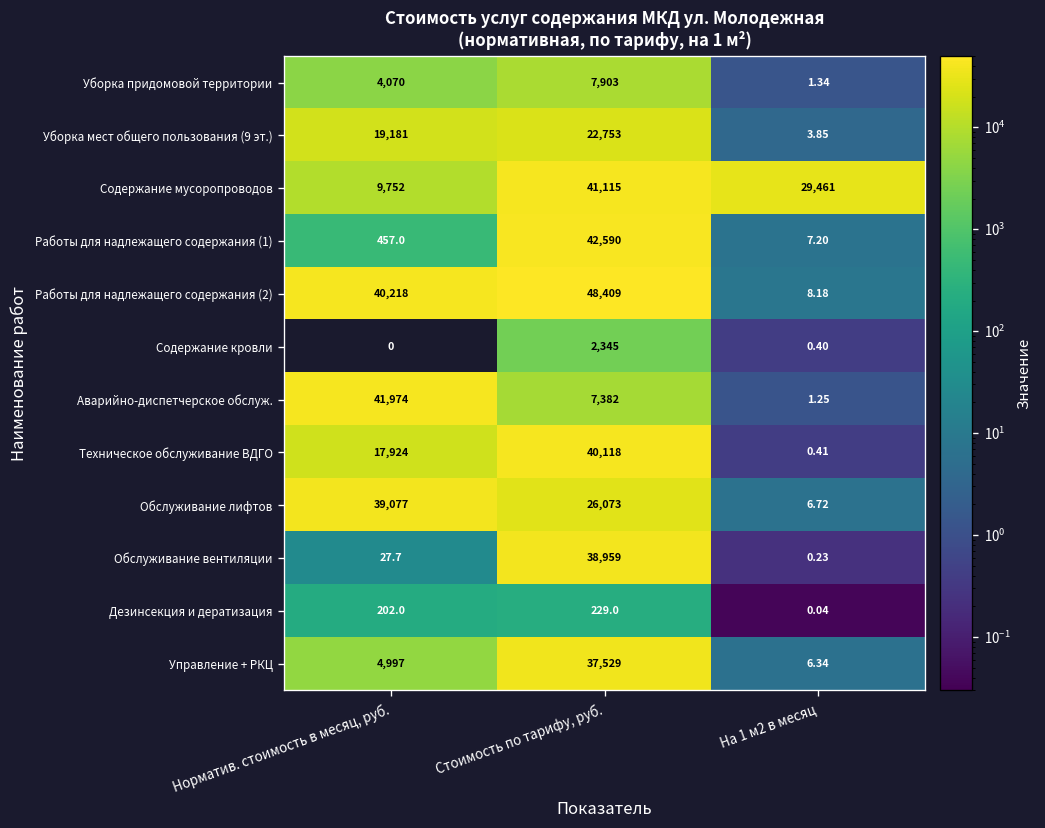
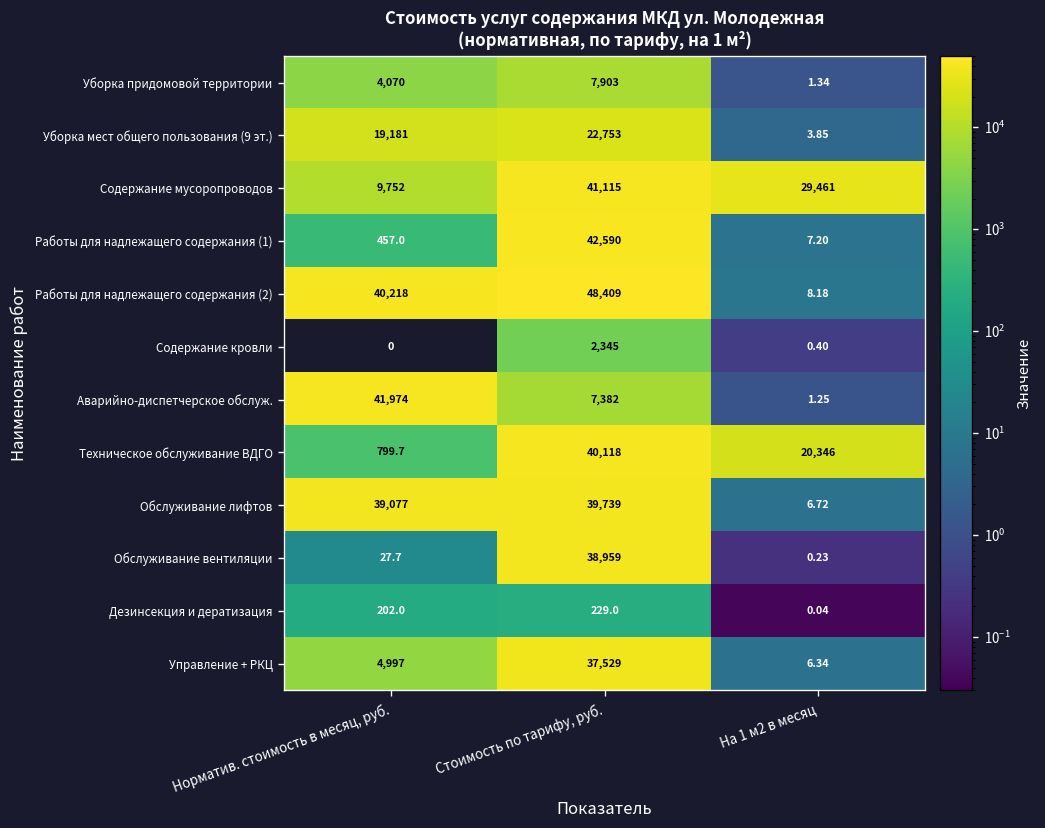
Техническое обслуживание ВДГО, Норматив. стоимость в месяц, руб.: 17,924 -> 799.7
Техническое обслуживание ВДГО, На 1 м2 в месяц: 0.41 -> 20,346
Обслуживание лифтов, Стоимость по тарифу, руб.: 26,073 -> 39,739
